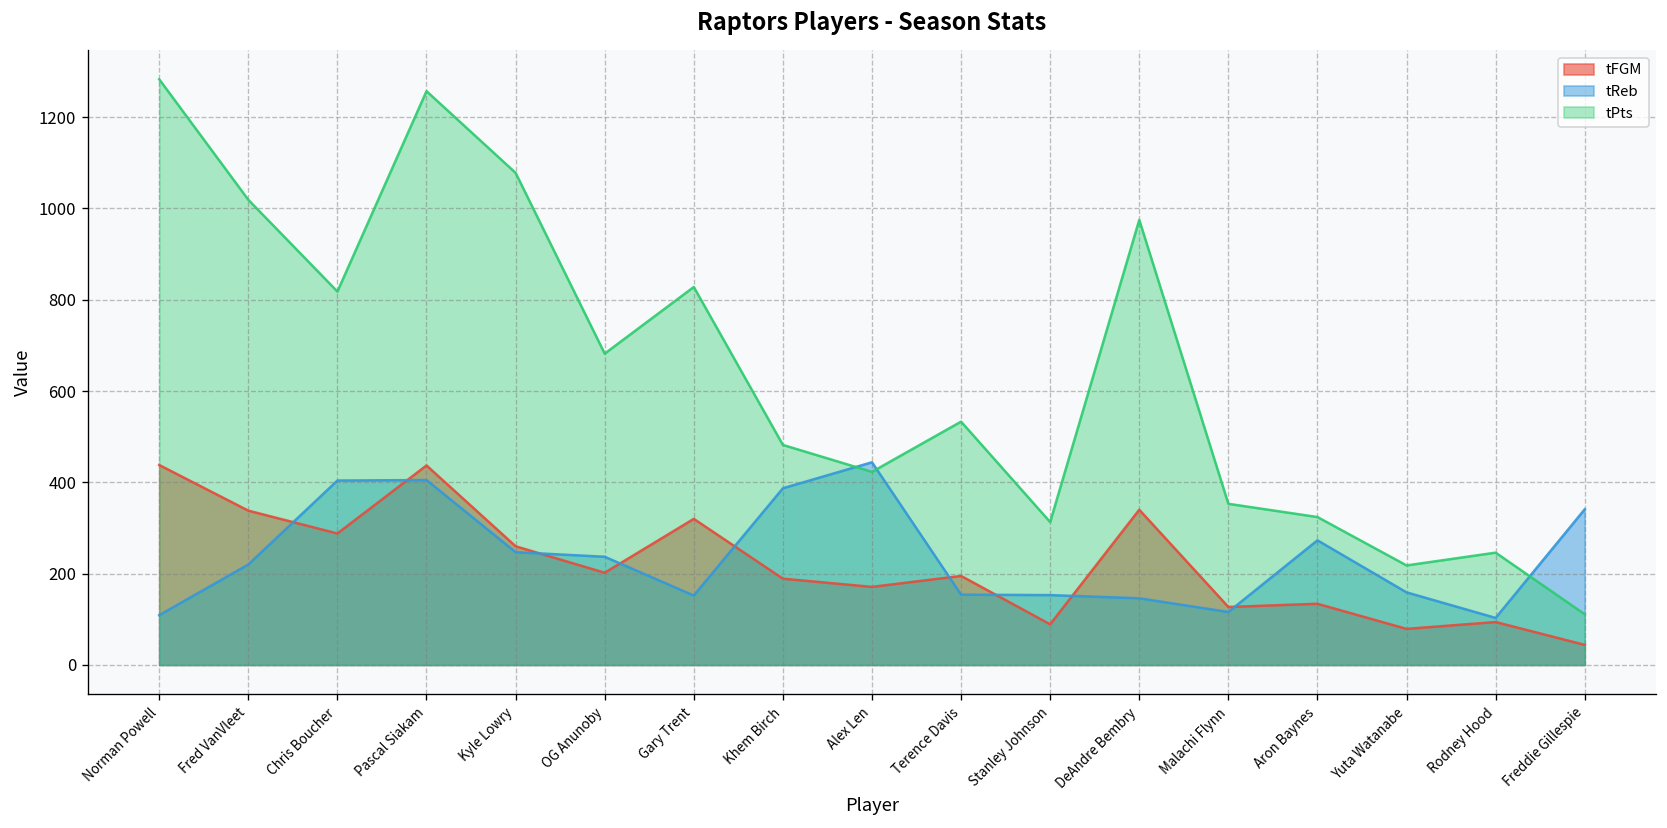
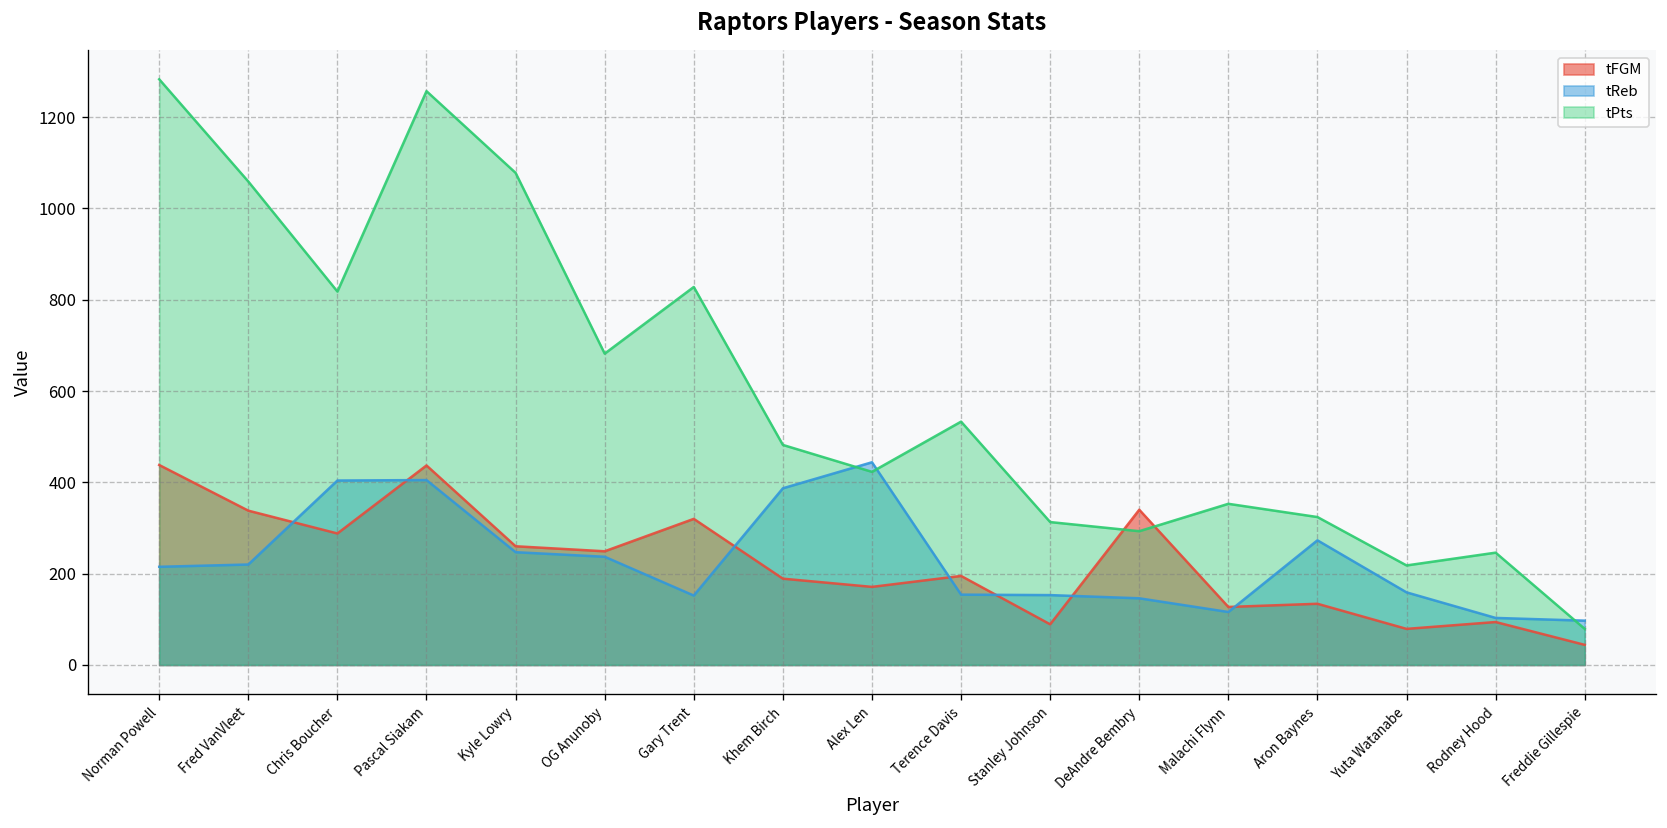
tReb, Norman Powell: 110 -> 220
tPts, Fred VanVleet: 1020 -> 1060
tFGM, OG Anunoby: 200 -> 250
tPts, DeAndre Bembry: 980 -> 290
tReb, Freddie Gillespie: 340 -> 100
tPts, Freddie Gillespie: 110 -> 80
